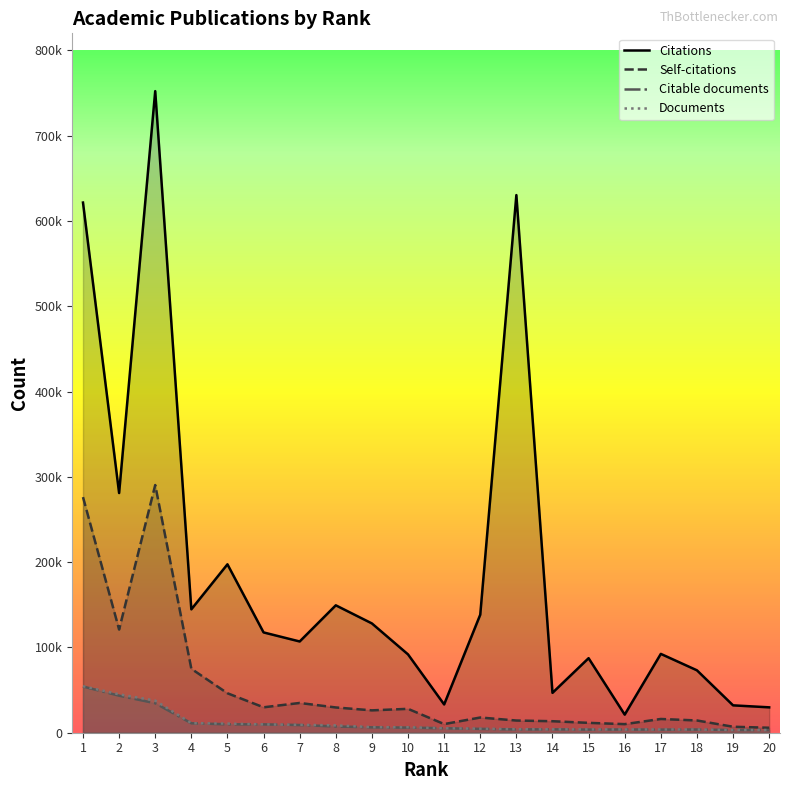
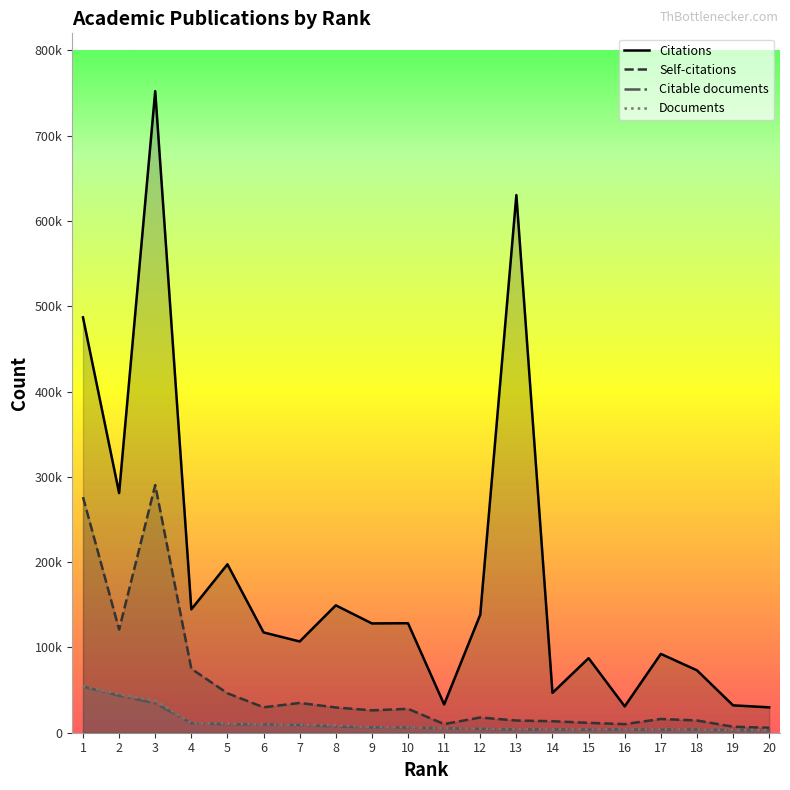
Citations, 1: 620000 -> 490000
Citations, 10: 90000 -> 130000
Citations, 16: 20000 -> 30000
